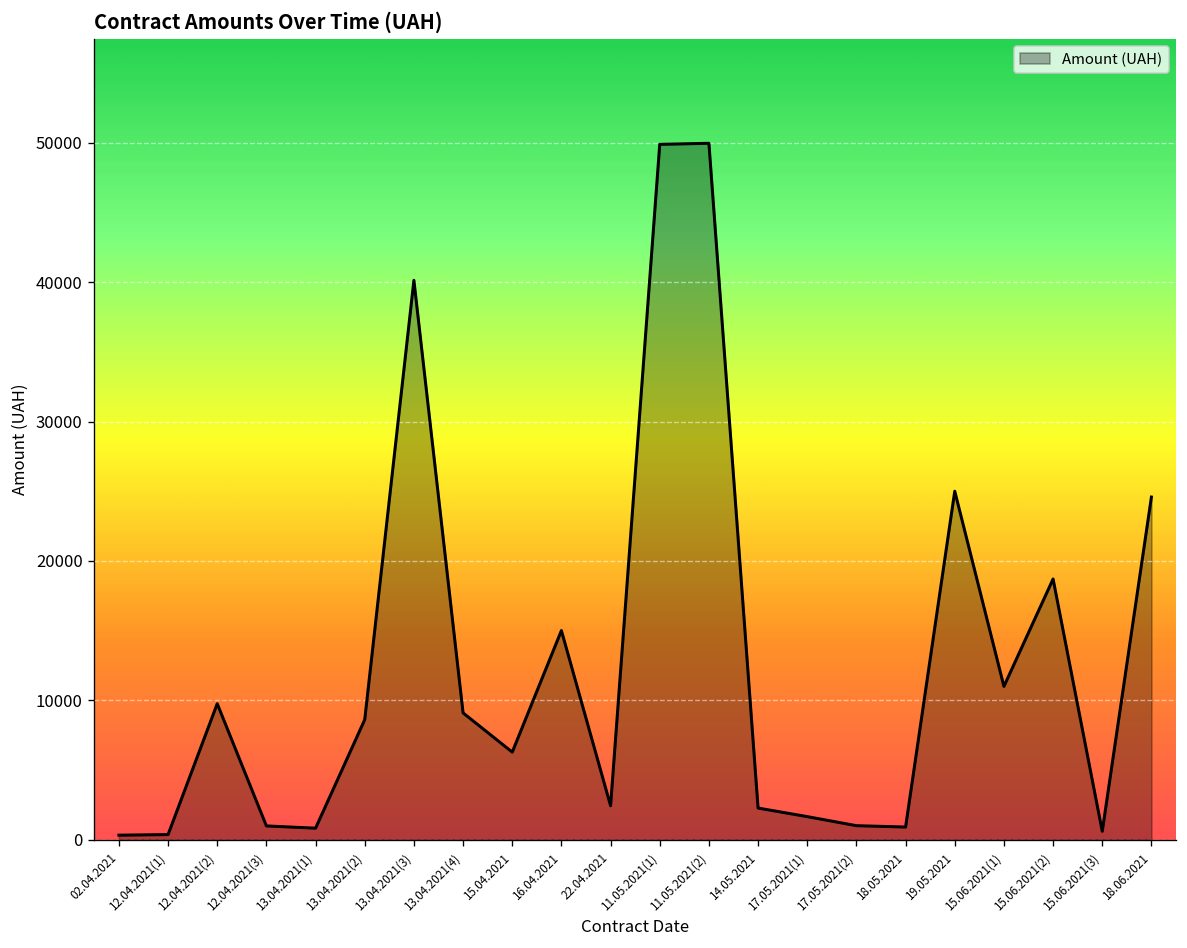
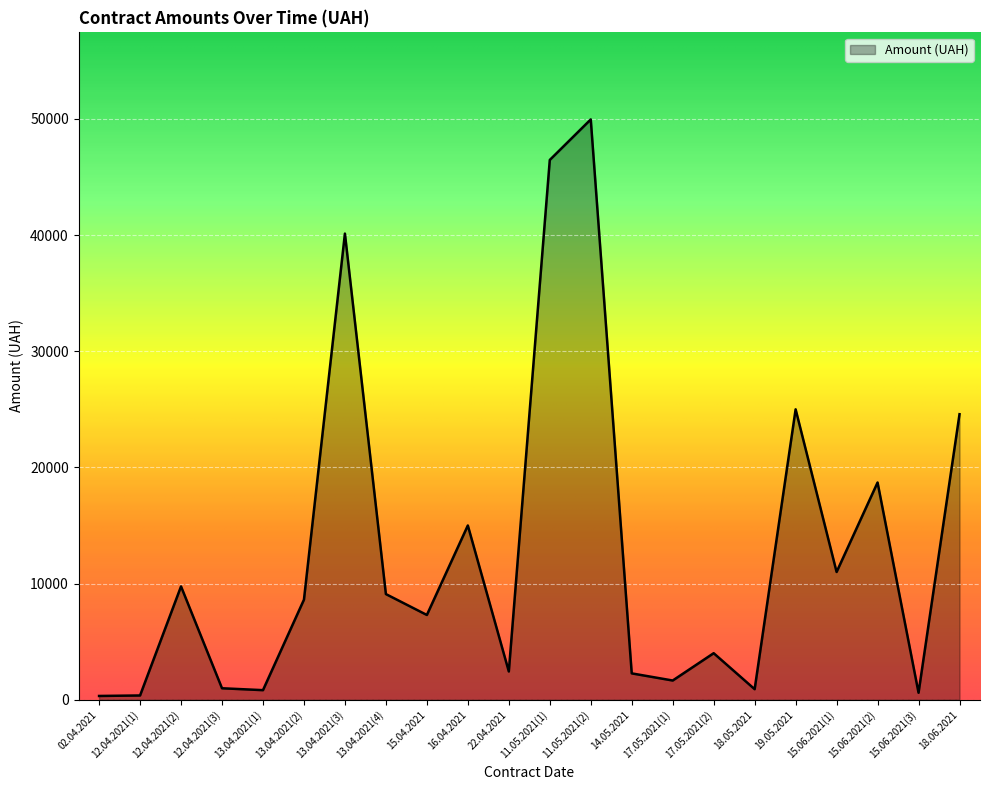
15.04.2021: 6300 -> 7300
11.05.2021(1): 49900 -> 46500
17.05.2021(2): 1000 -> 4000
